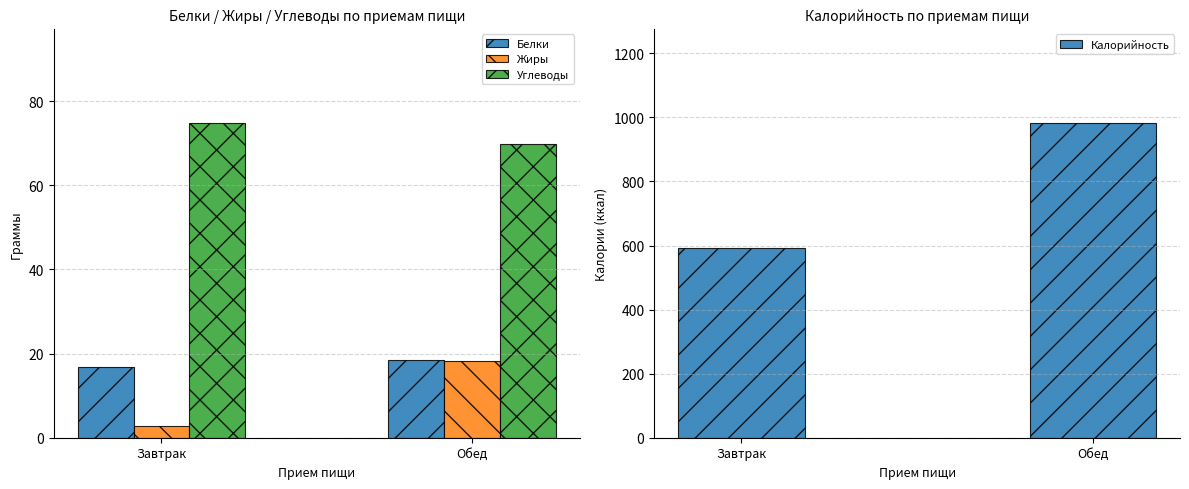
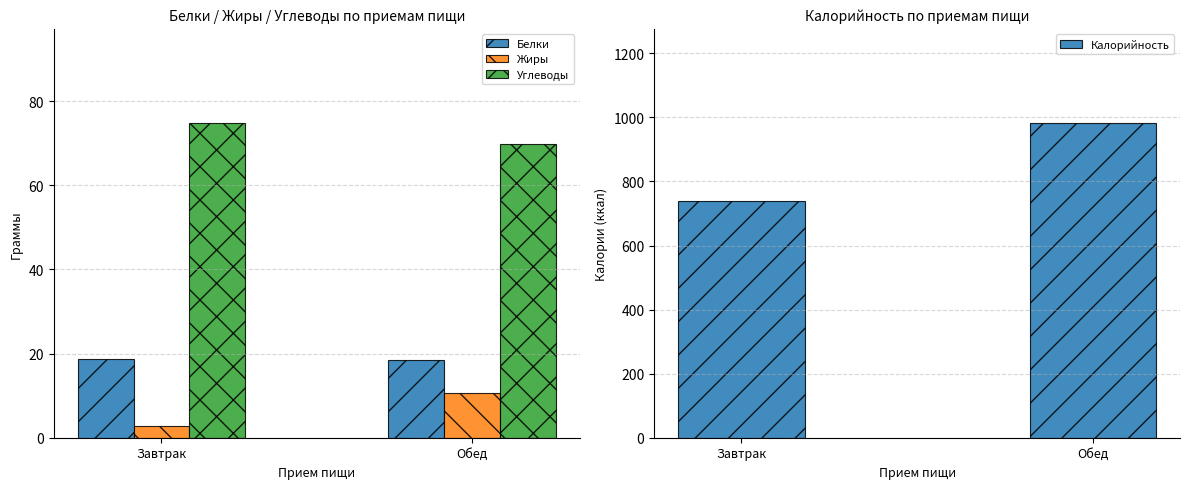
Белки / Жиры / Углеводы по приемам пищи, Белки, Завтрак: 17 -> 19
Белки / Жиры / Углеводы по приемам пищи, Жиры, Обед: 18 -> 11
Калорийность по приемам пищи, Завтрак: 590 -> 740
